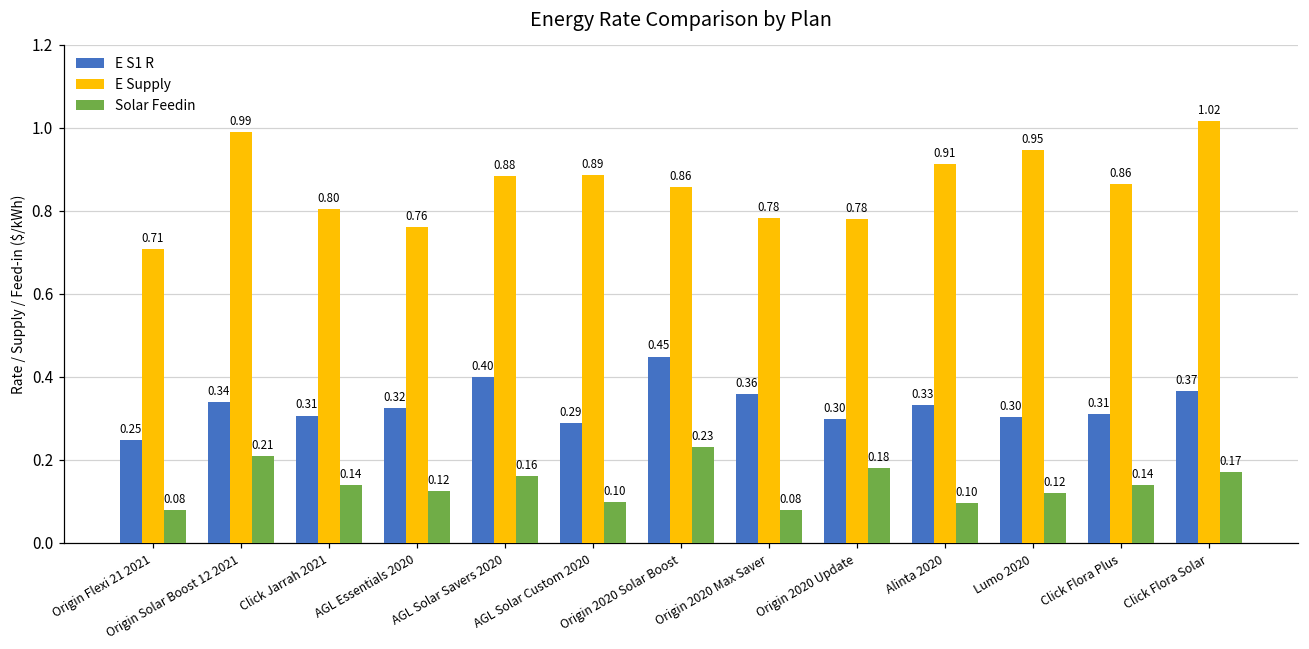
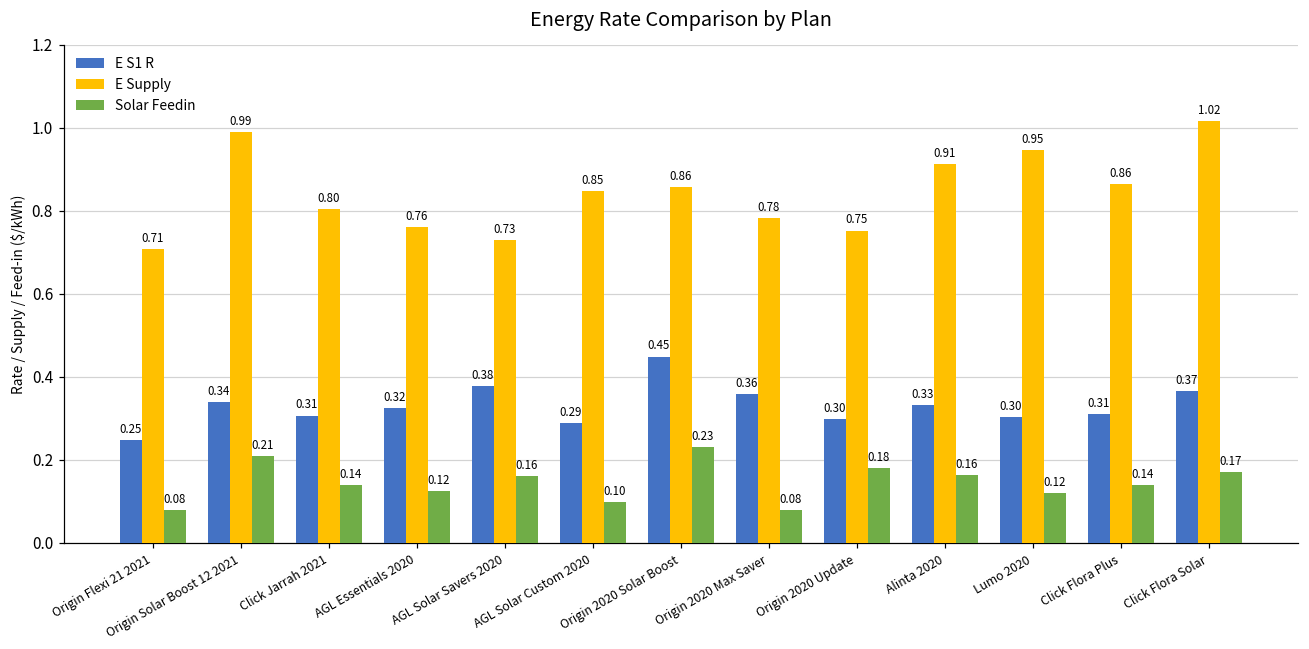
E S1 R, AGL Solar Savers 2020: 0.40 -> 0.38
E Supply, AGL Solar Savers 2020: 0.88 -> 0.73
E Supply, AGL Solar Custom 2020: 0.89 -> 0.85
E Supply, Origin 2020 Update: 0.78 -> 0.75
Solar Feedin, Alinta 2020: 0.10 -> 0.16
